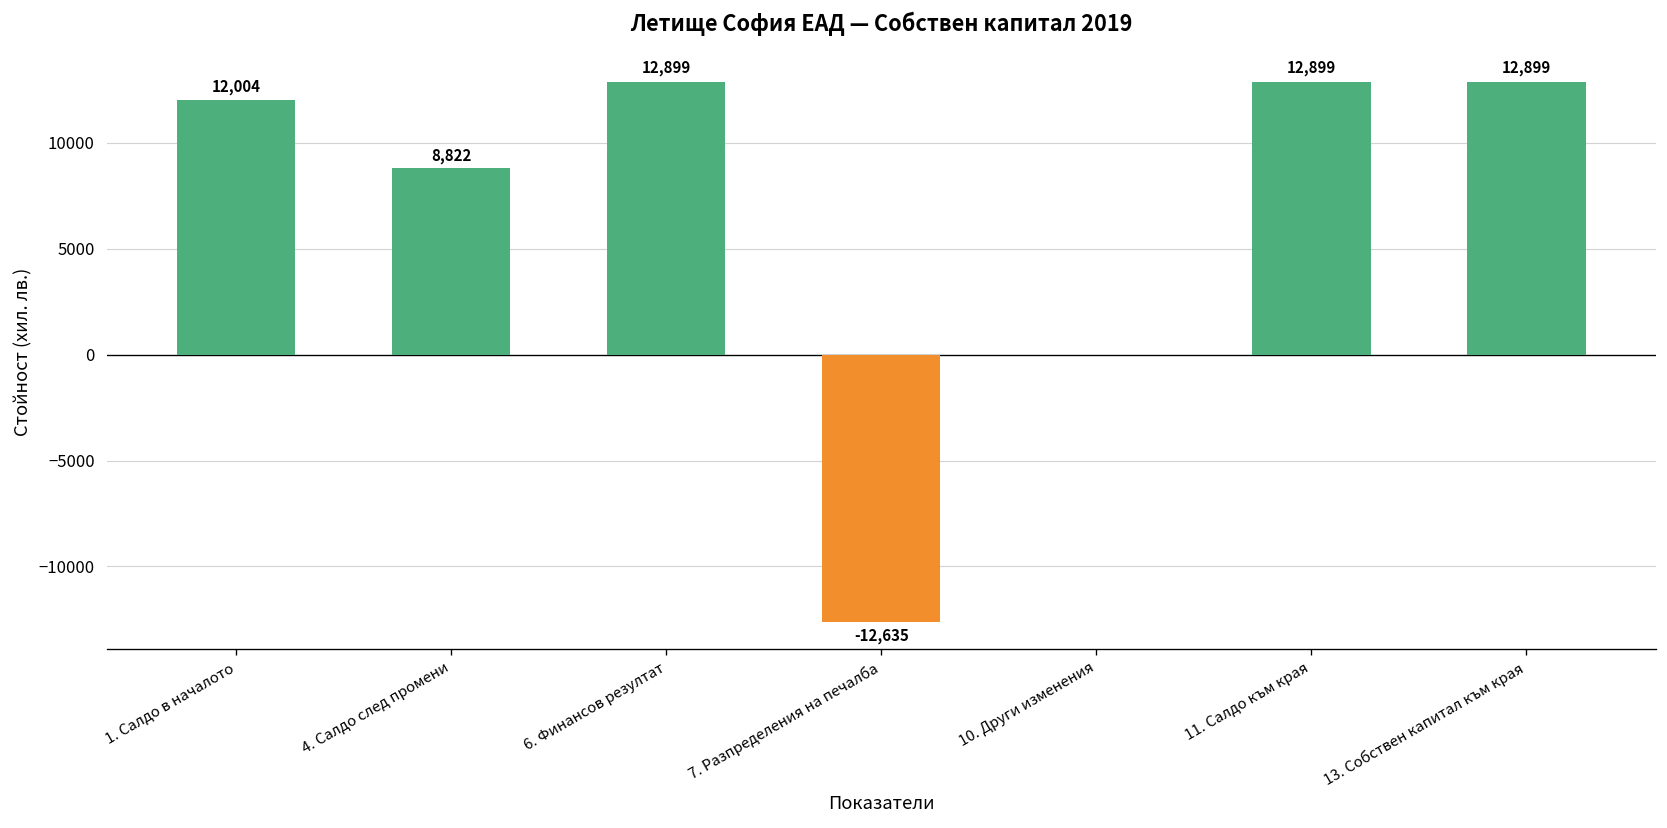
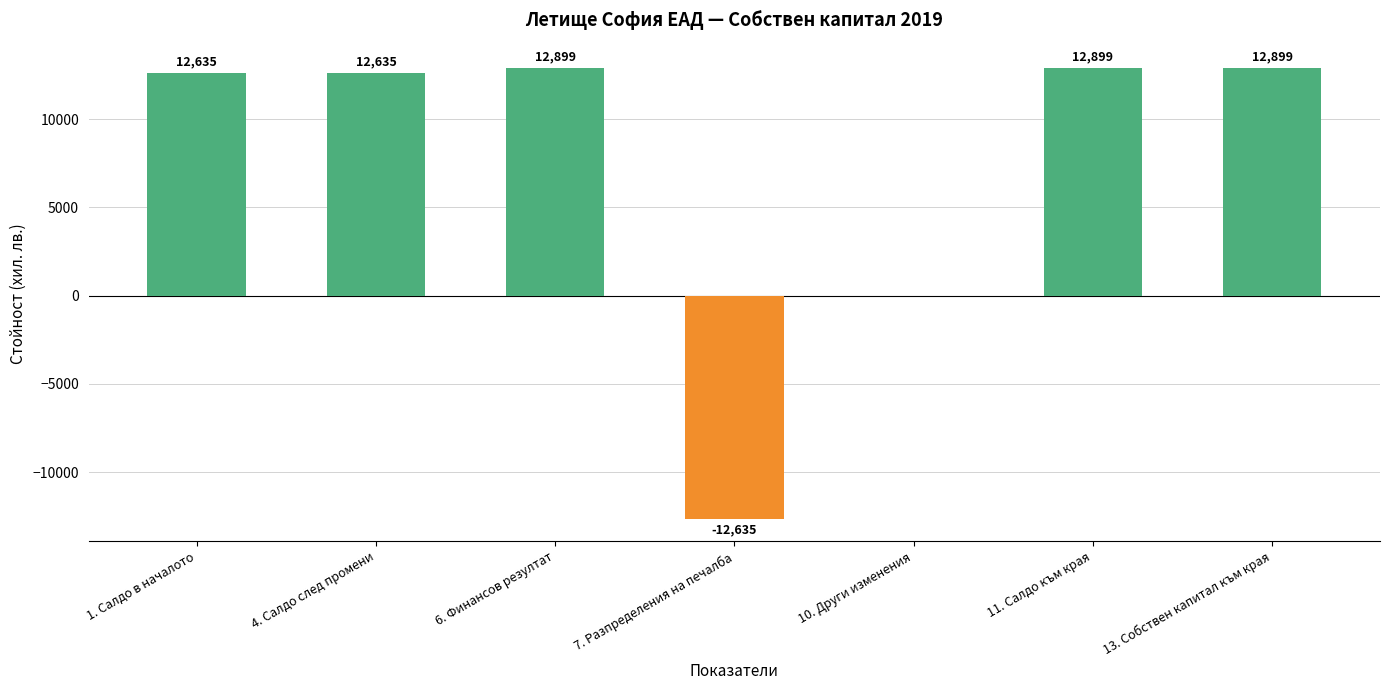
1. Салдо в началото: 12,004 -> 12,635
4. Салдо след промени: 8,822 -> 12,635
